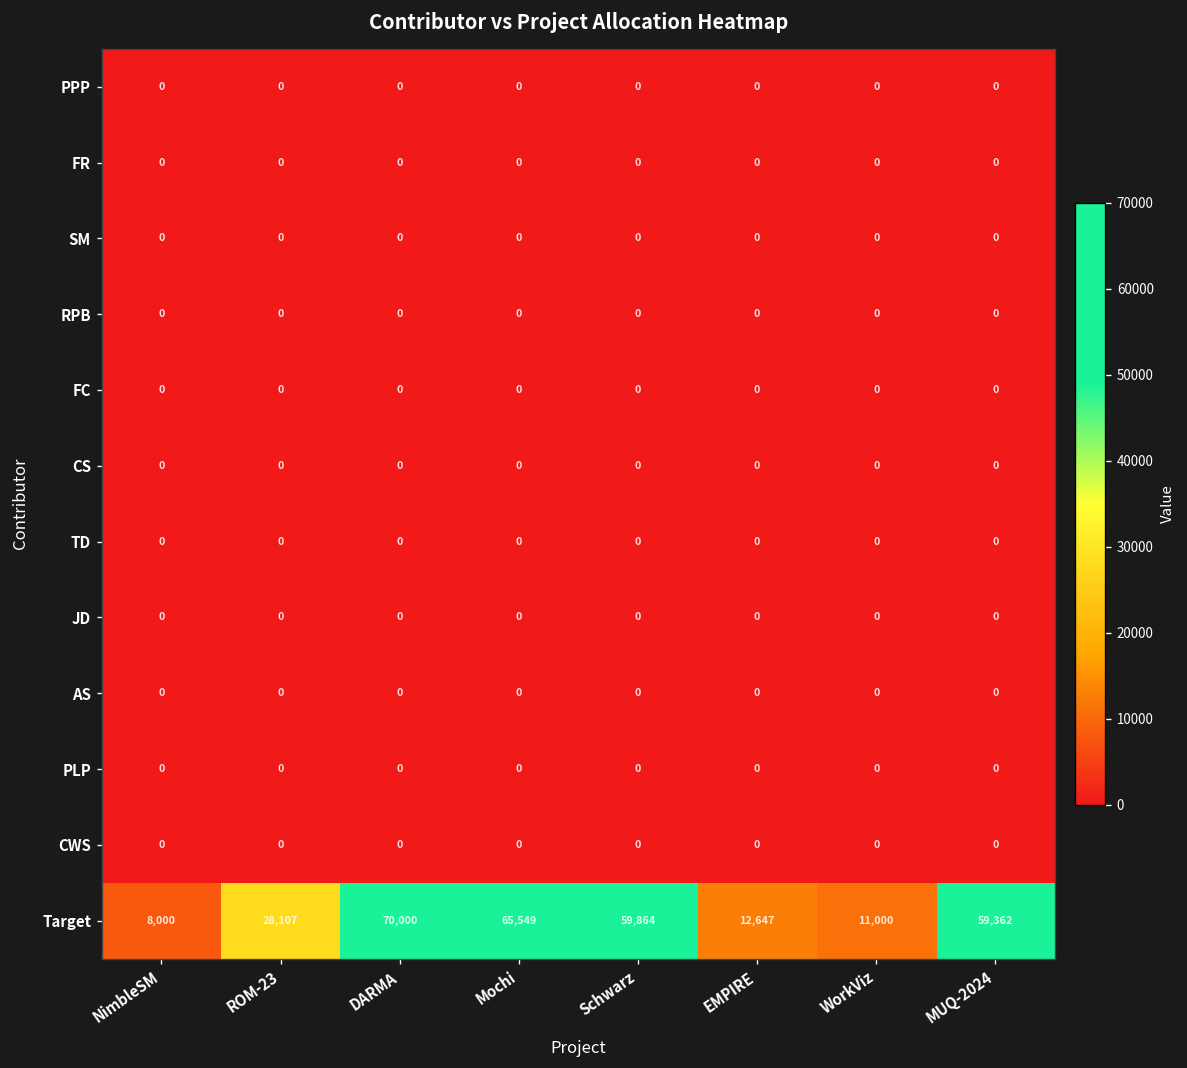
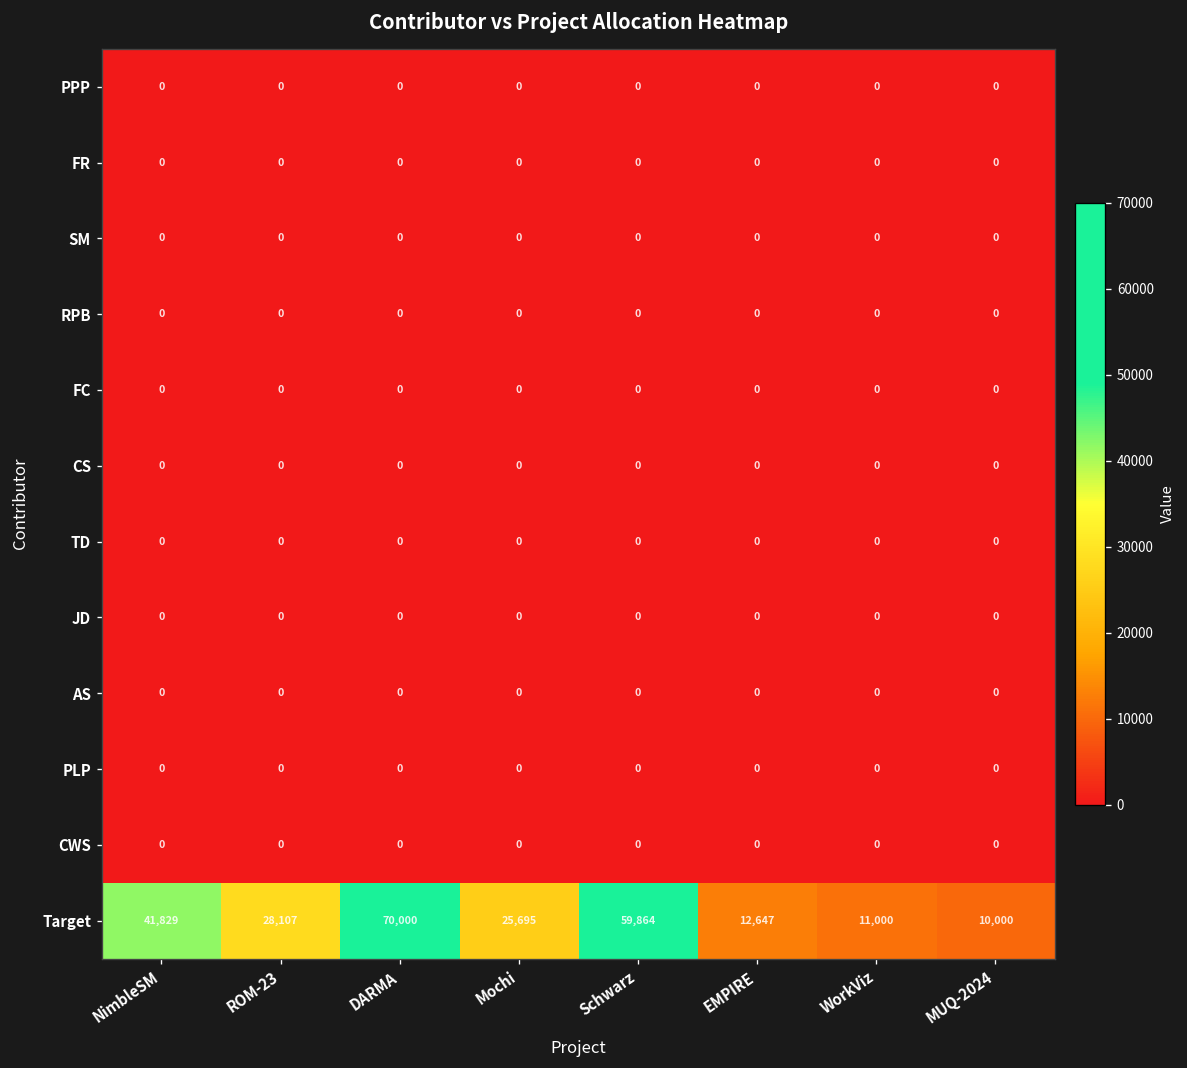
Target, NimbleSM: 8,000 -> 41,829
Target, Mochi: 65,549 -> 25,695
Target, MUQ-2024: 59,362 -> 10,000
